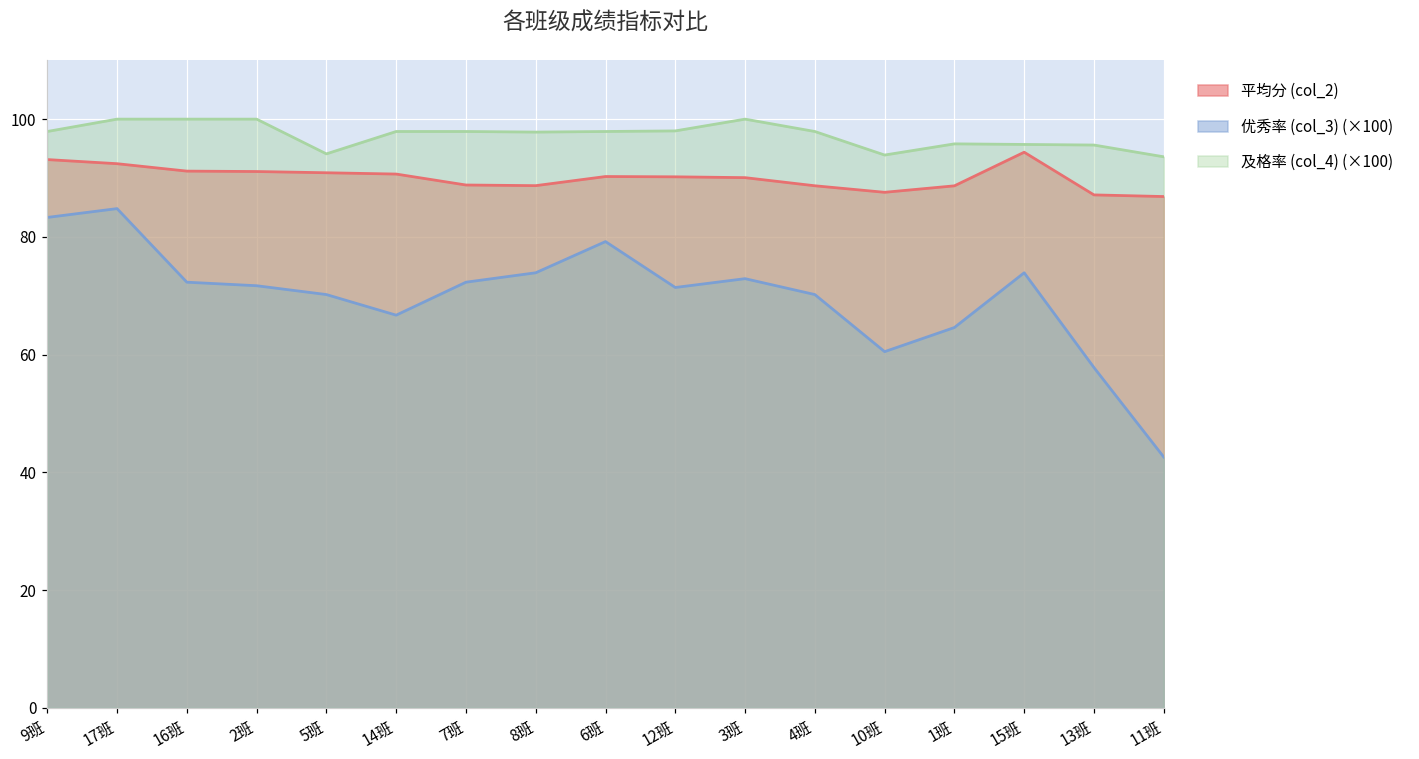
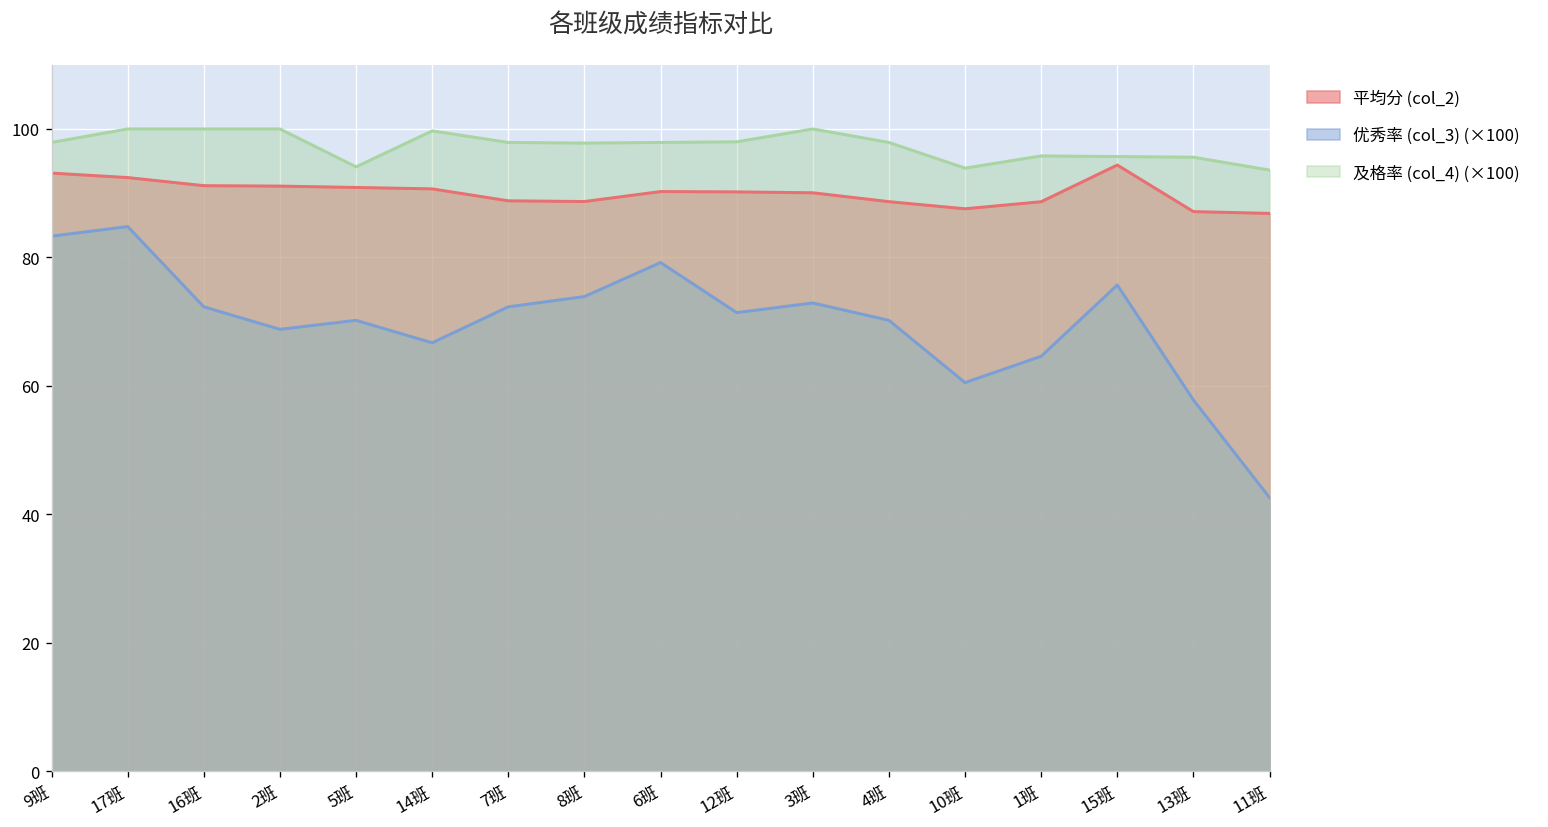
优秀率 (col_3) (×100), 2班: 72 -> 69
及格率 (col_4) (×100), 14班: 98 -> 100
优秀率 (col_3) (×100), 15班: 74 -> 76
